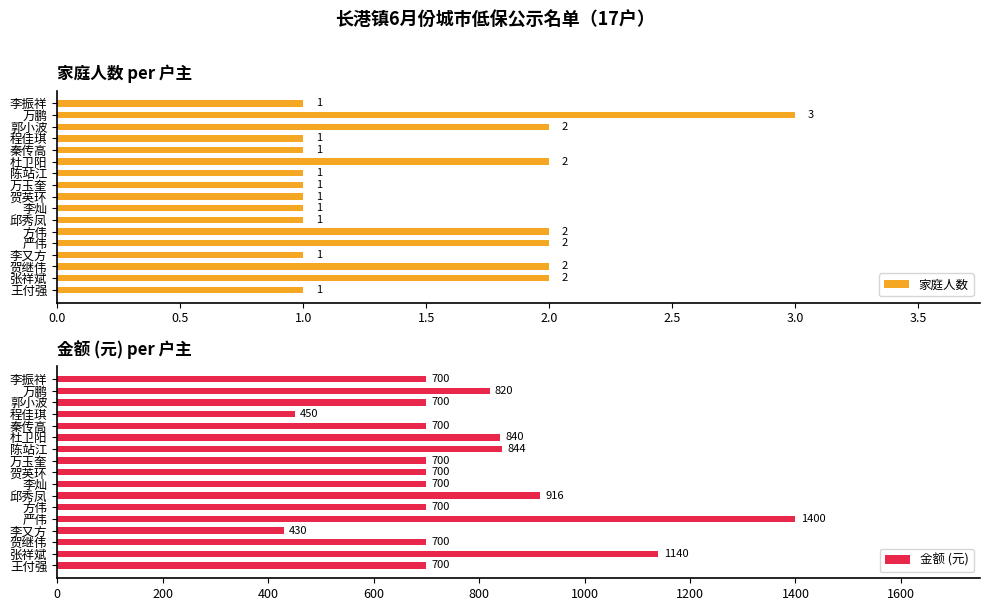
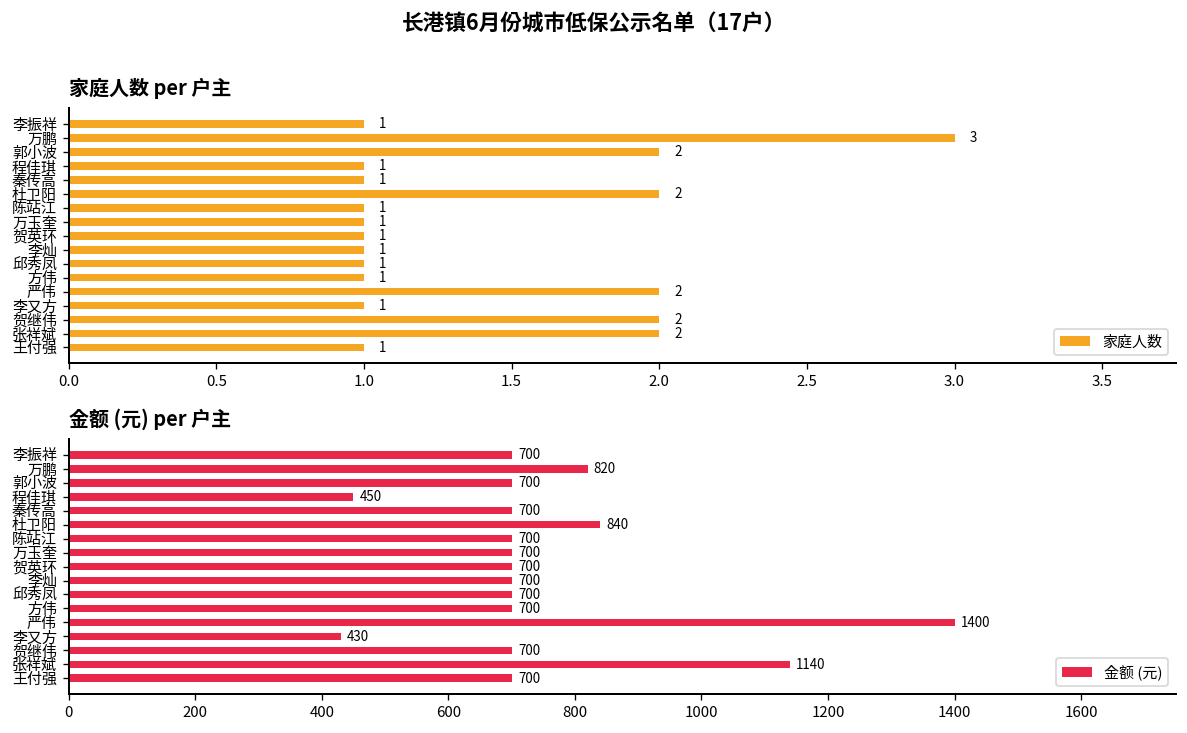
家庭人数 per 户主, 方伟: 2 -> 1
金额 (元) per 户主, 陈站江: 844 -> 700
金额 (元) per 户主, 邱秀凤: 916 -> 700
